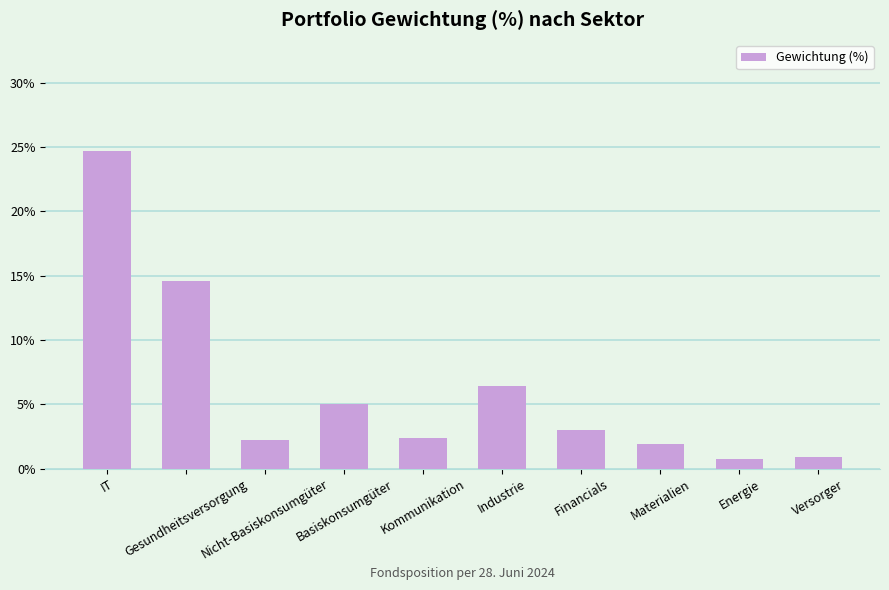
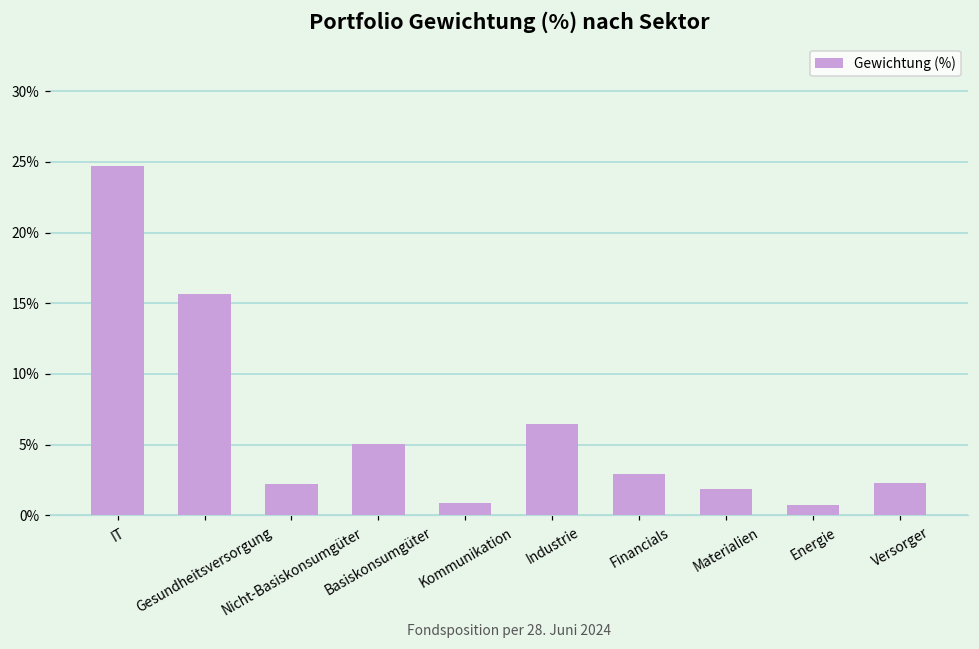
Gesundheitsversorgung: 14.6% -> 15.7%
Kommunikation: 2.3% -> 0.9%
Versorger: 0.9% -> 2.3%
